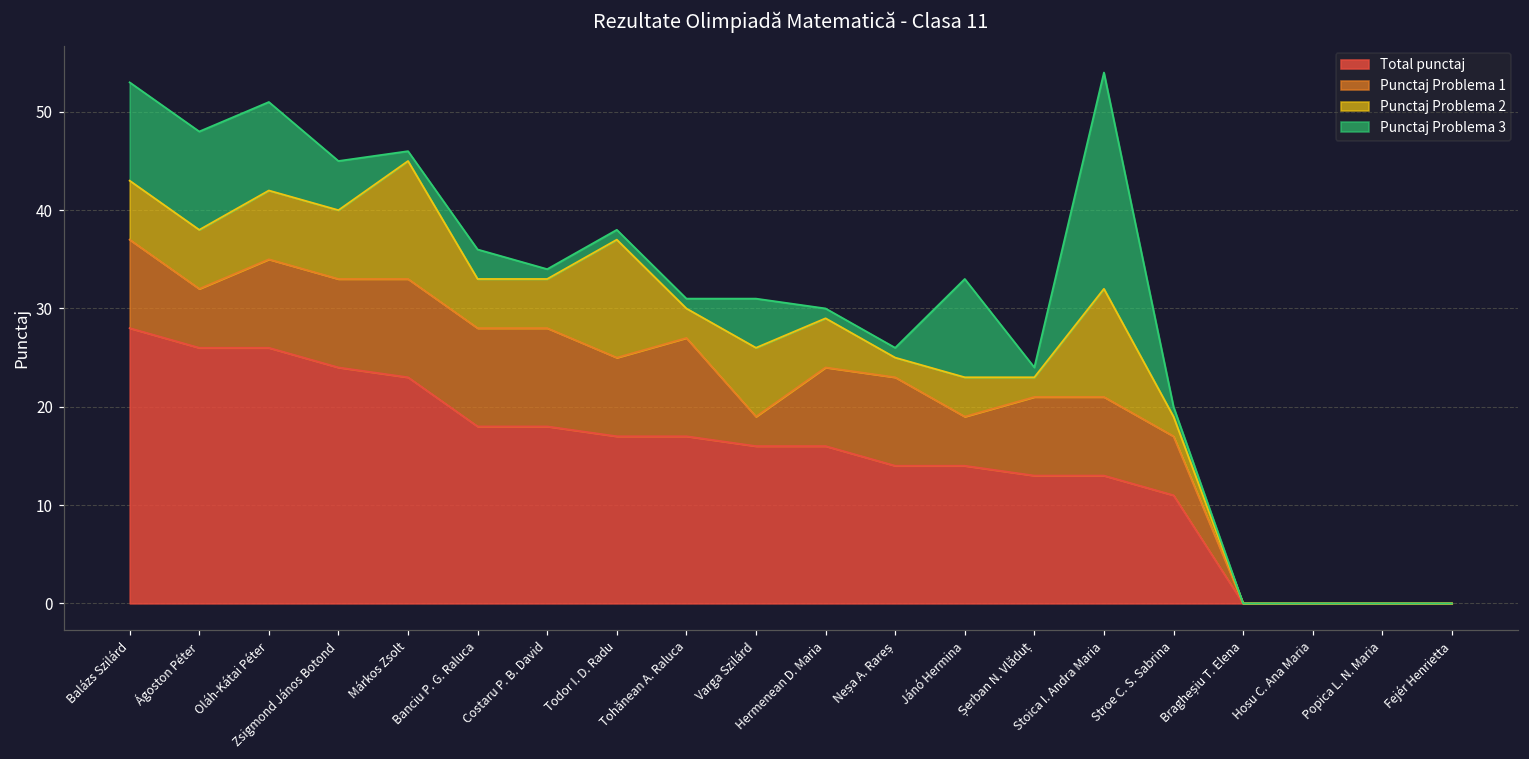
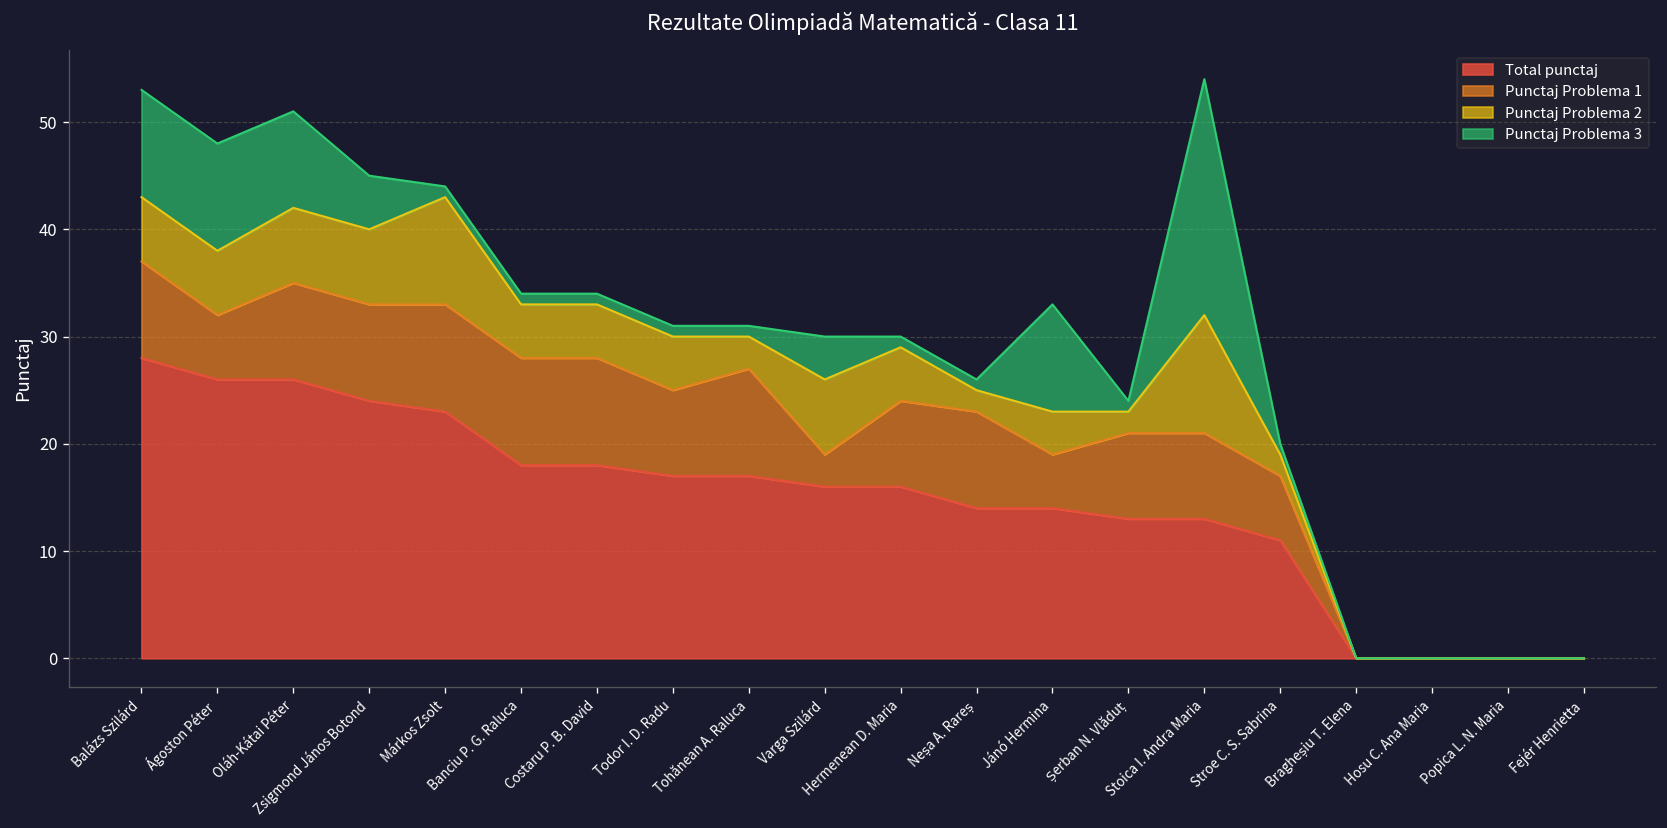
Punctaj Problema 2, Márkos Zsolt: 12 -> 10
Punctaj Problema 3, Banciu P. G. Raluca: 3 -> 1
Punctaj Problema 2, Todor I. D. Radu: 12 -> 5
Punctaj Problema 3, Varga Szilárd: 5 -> 4
